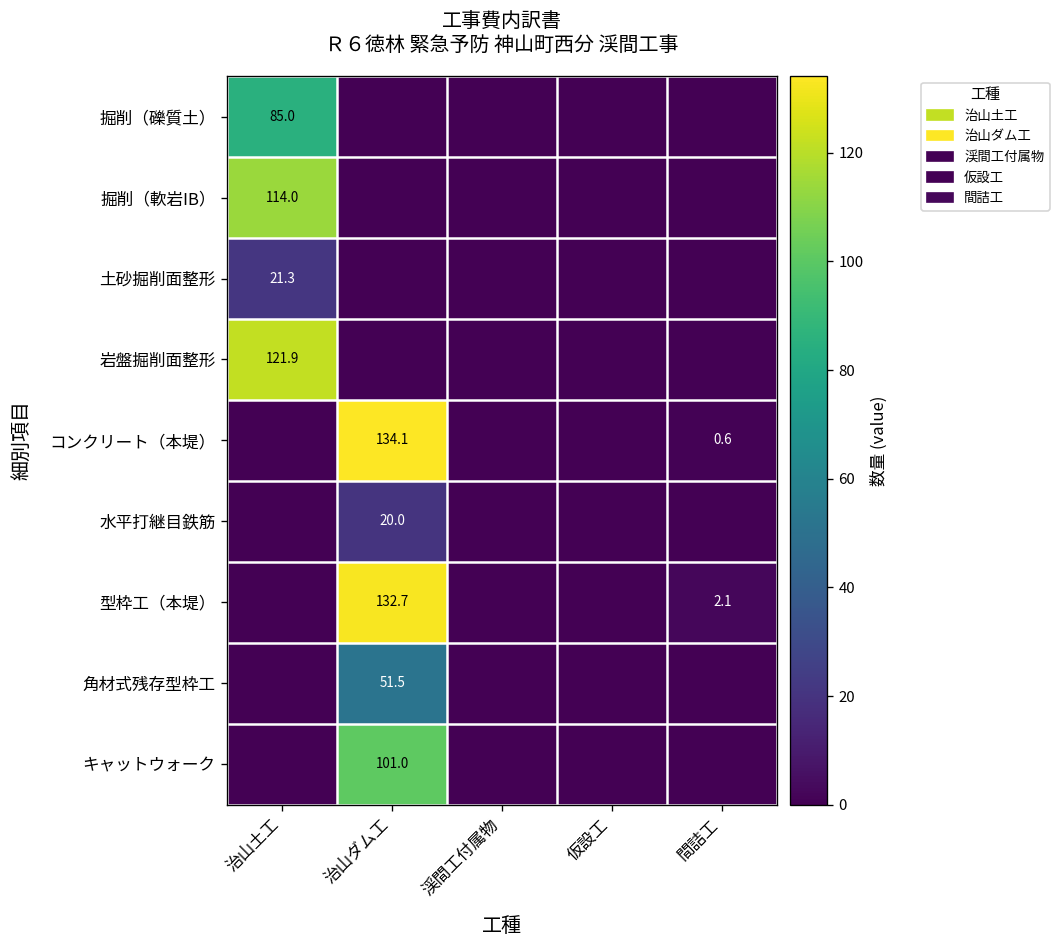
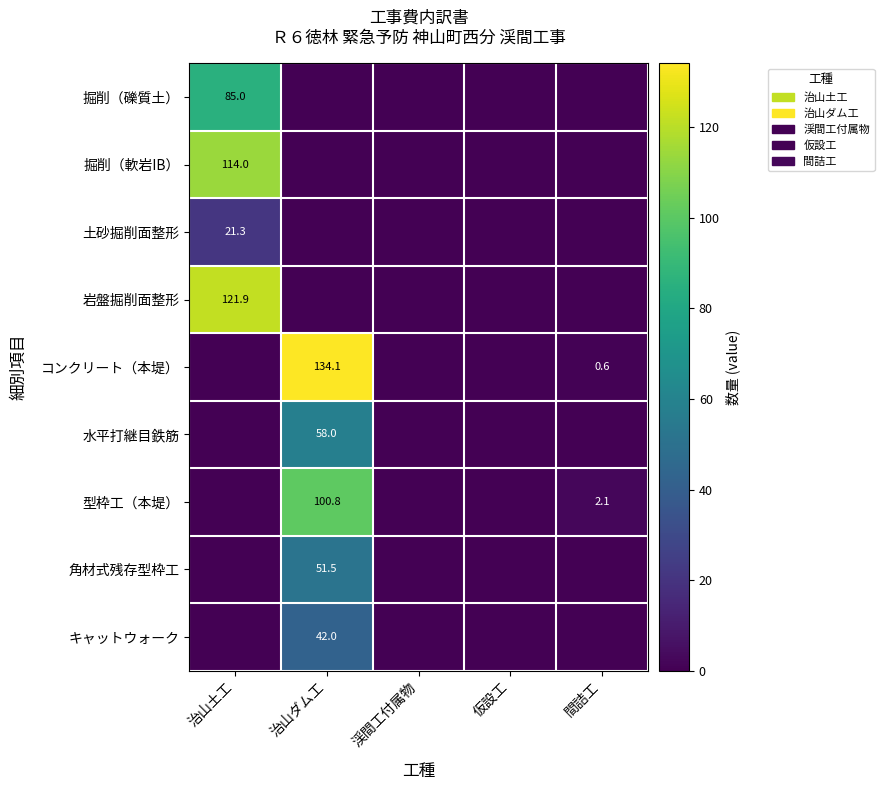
水平打継目鉄筋, 治山ダム工: 20.0 -> 58.0
型枠工（本堤）, 治山ダム工: 132.7 -> 100.8
キャットウォーク, 治山ダム工: 101.0 -> 42.0
